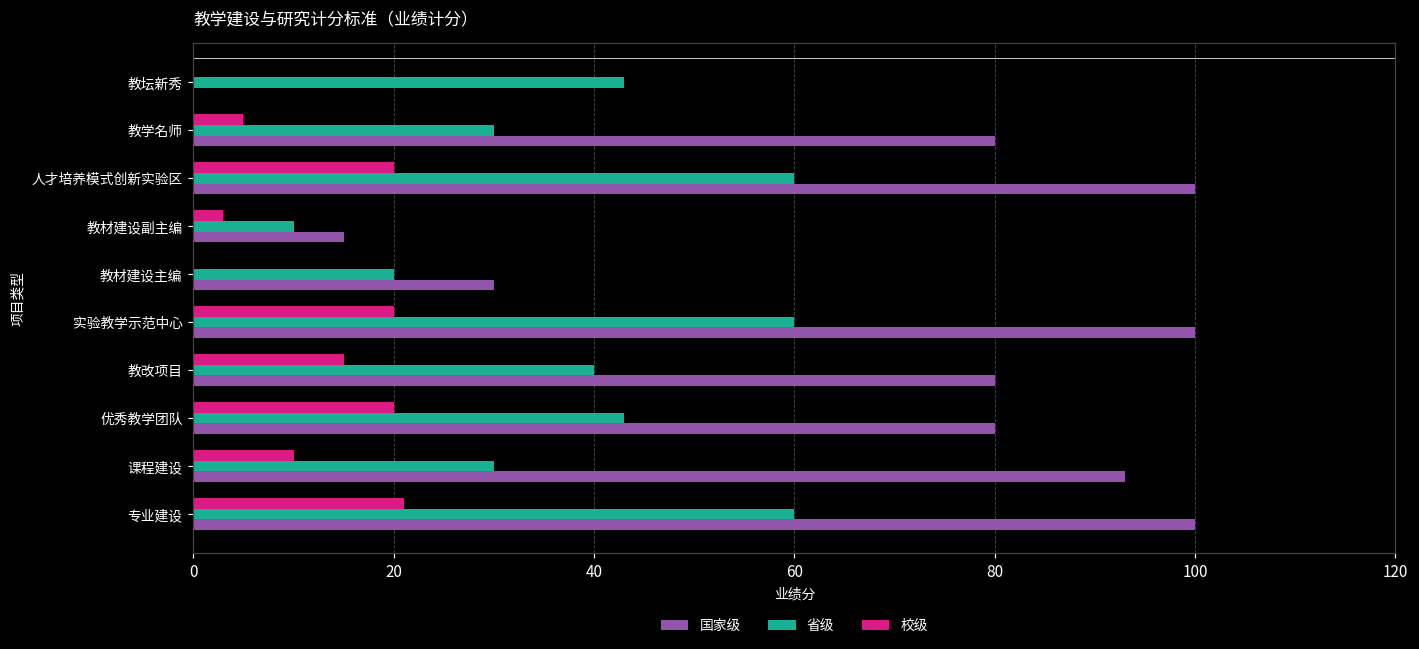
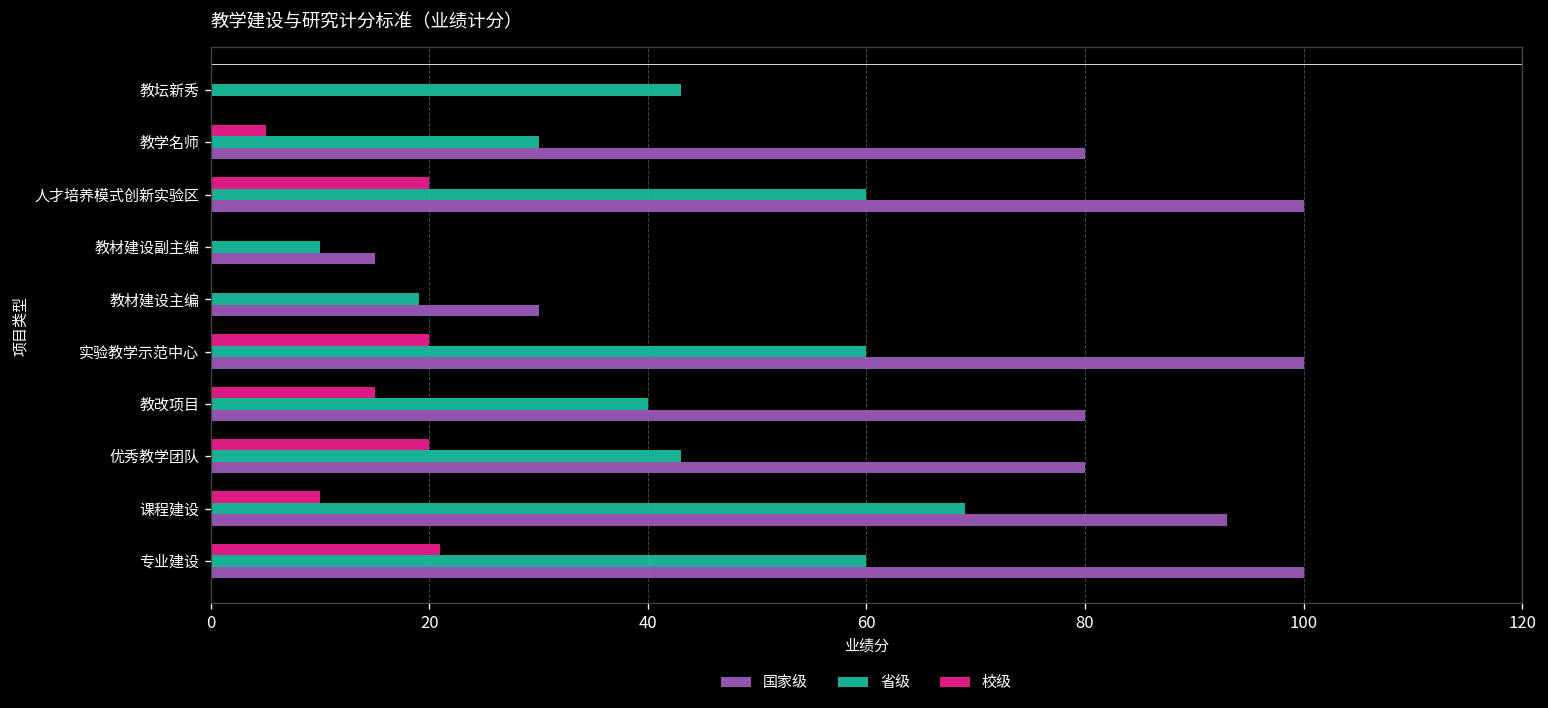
校级, 教材建设副主编: 3 -> 0
省级, 教材建设主编: 20 -> 19
省级, 课程建设: 30 -> 69
